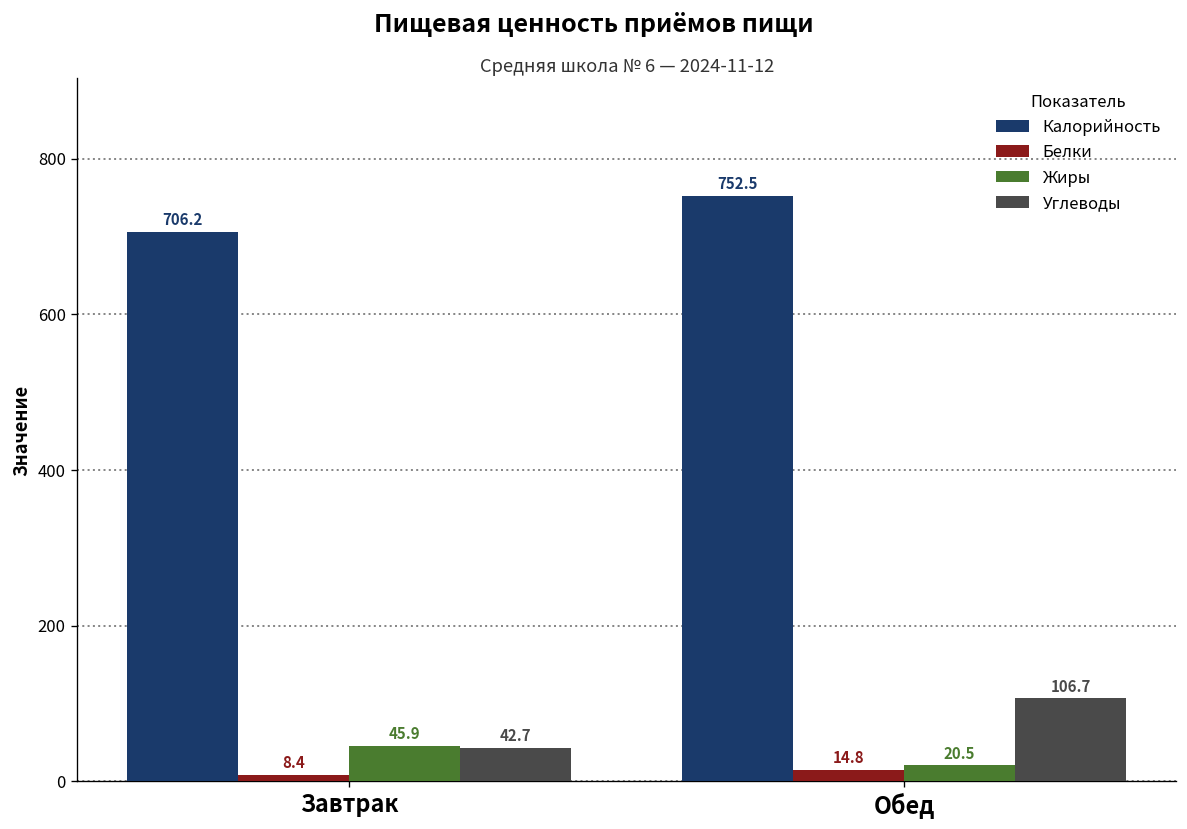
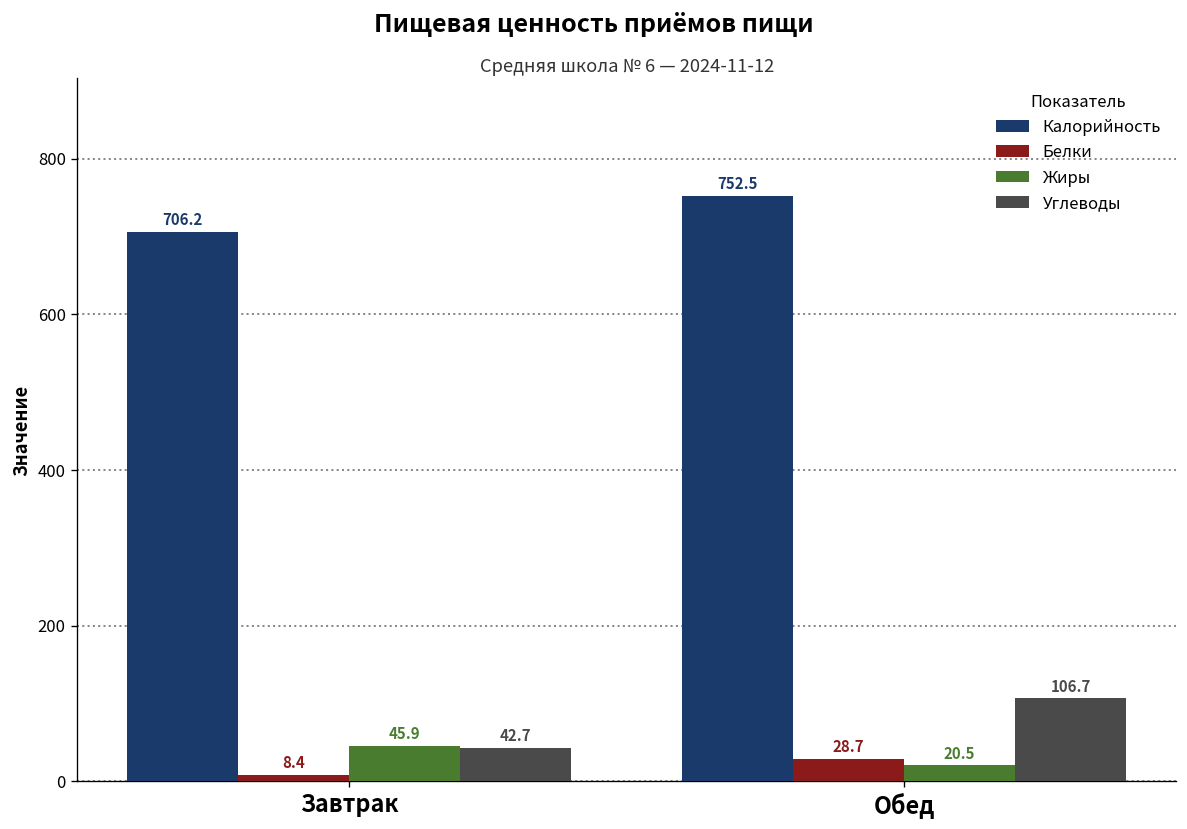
Белки, Обед: 14.8 -> 28.7
